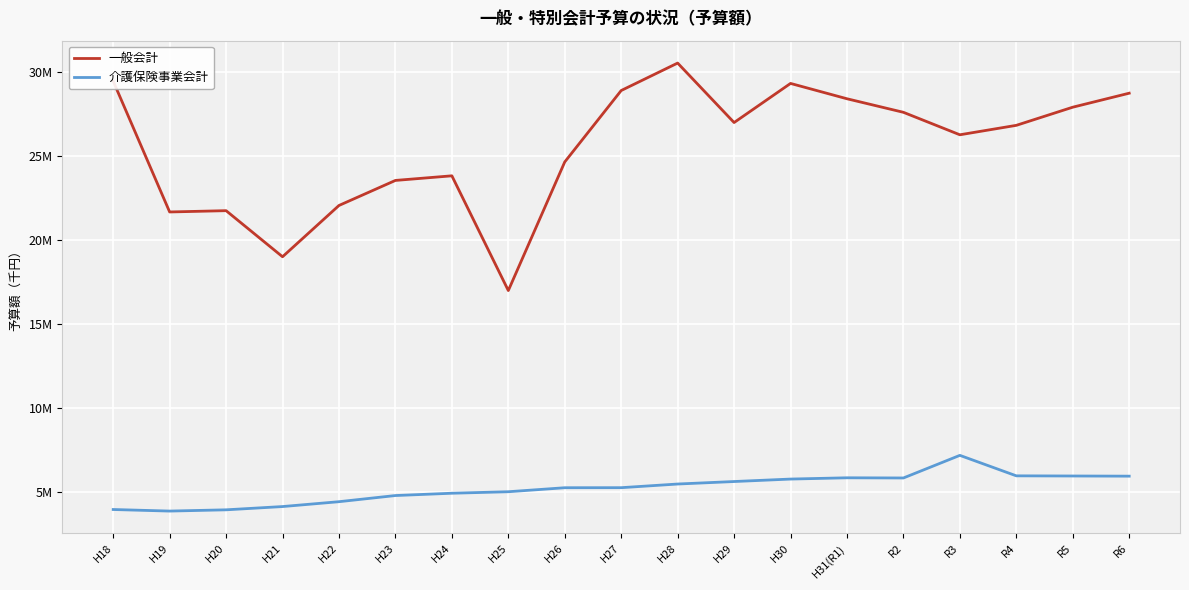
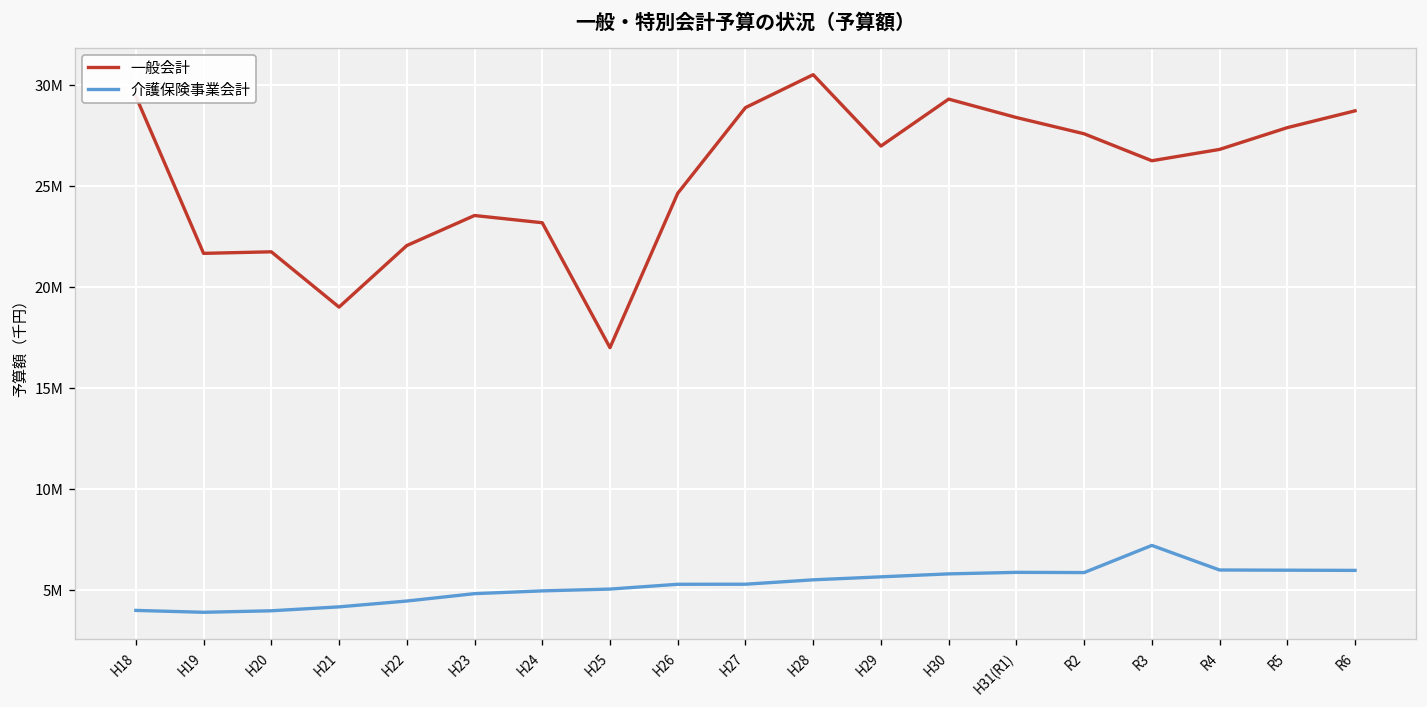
一般会計, H24: 23800000 -> 23200000
